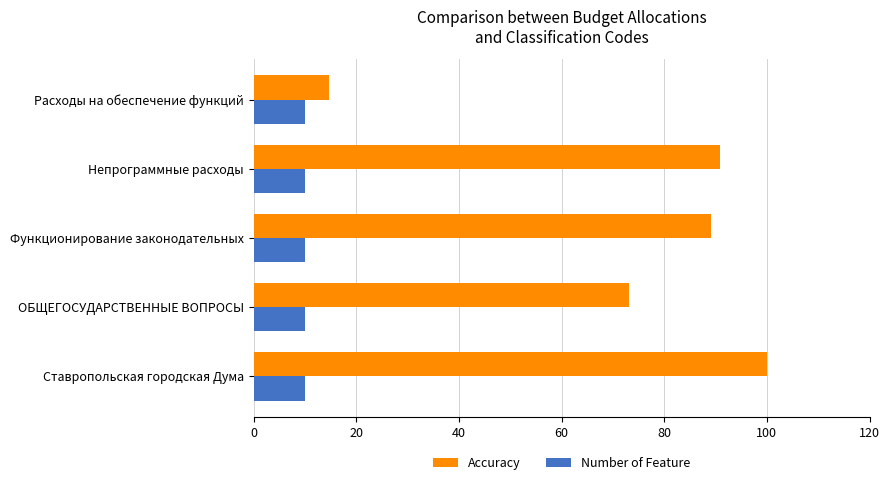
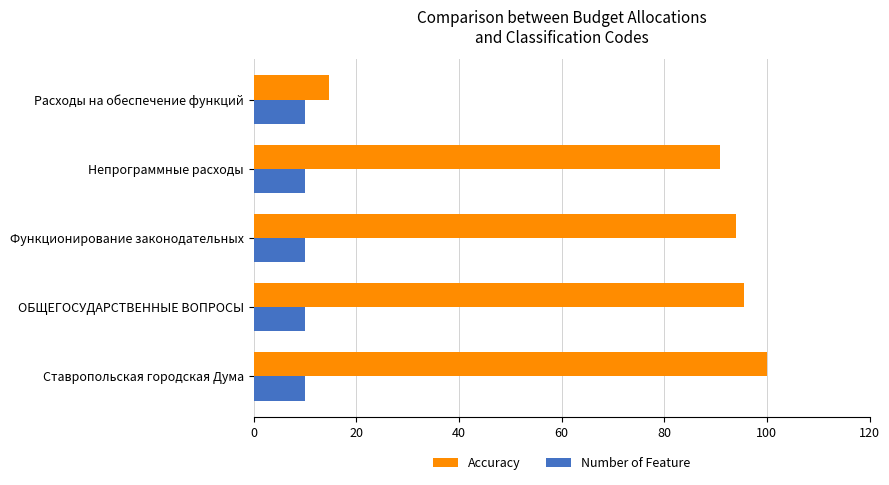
Accuracy, Функционирование законодательных: 89 -> 94
Accuracy, ОБЩЕГОСУДАРСТВЕННЫЕ ВОПРОСЫ: 73 -> 96
